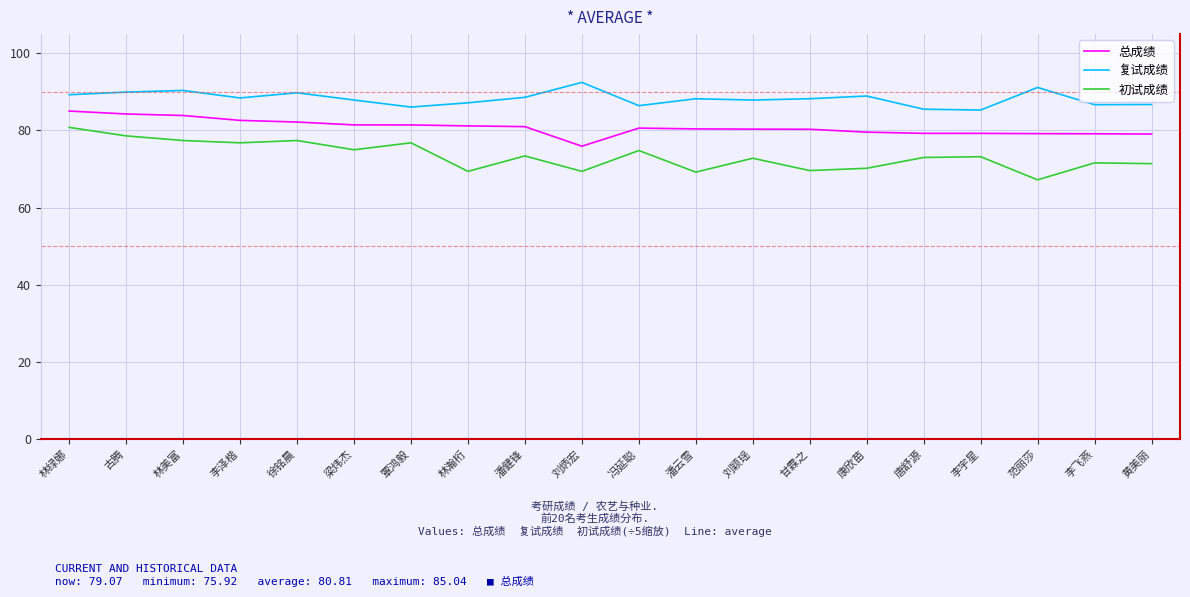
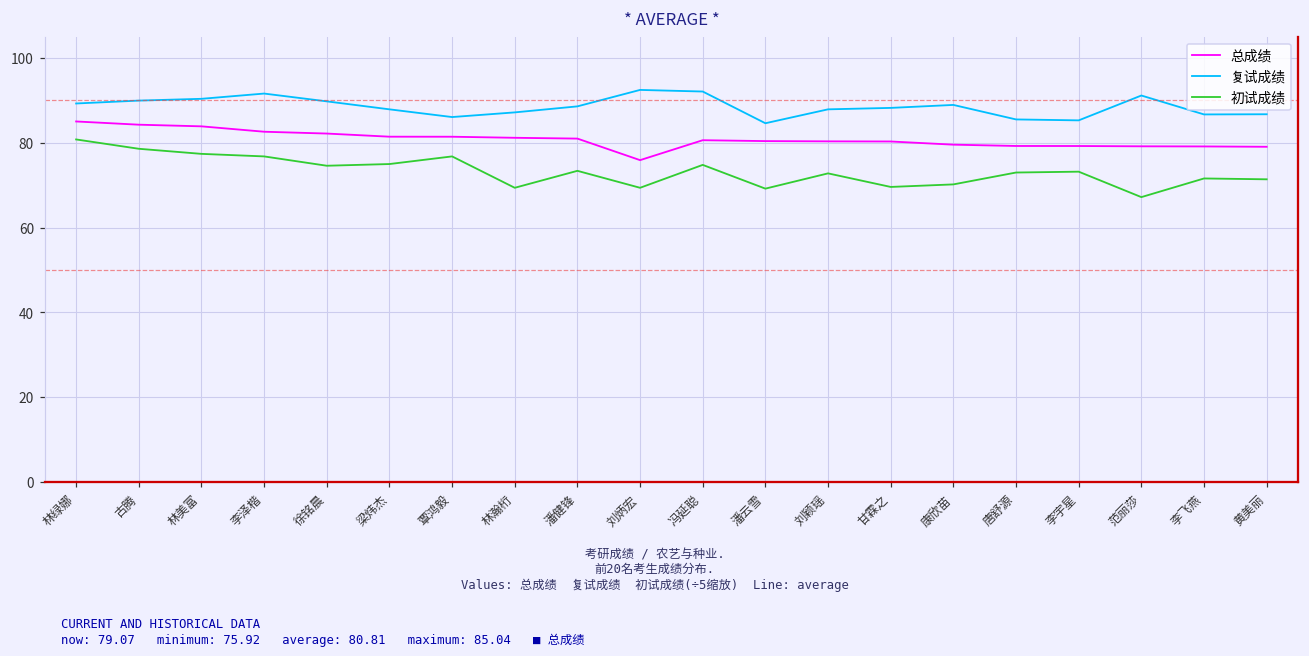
复试成绩, 李泽楷: 88 -> 92
初试成绩, 徐铭晨: 77 -> 75
复试成绩, 冯延聪: 86 -> 92
复试成绩, 潘云雪: 88 -> 85
